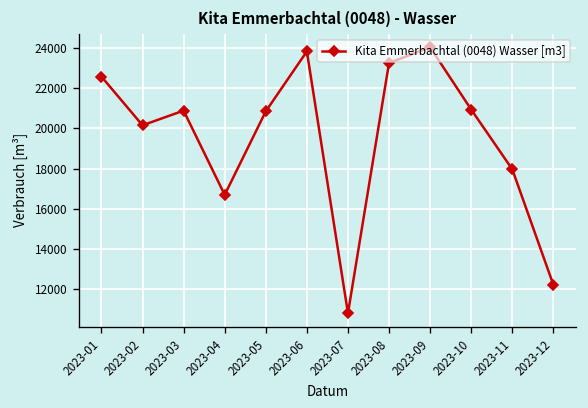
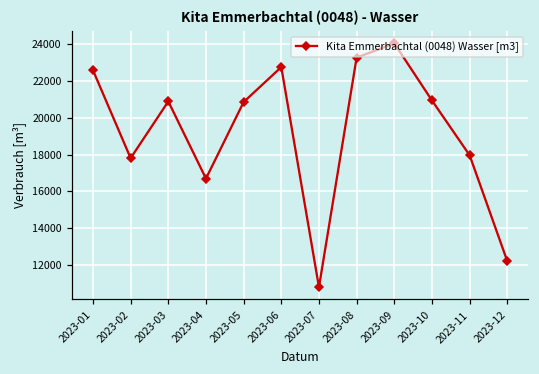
2023-02: 20200 -> 17800
2023-06: 23800 -> 22700
